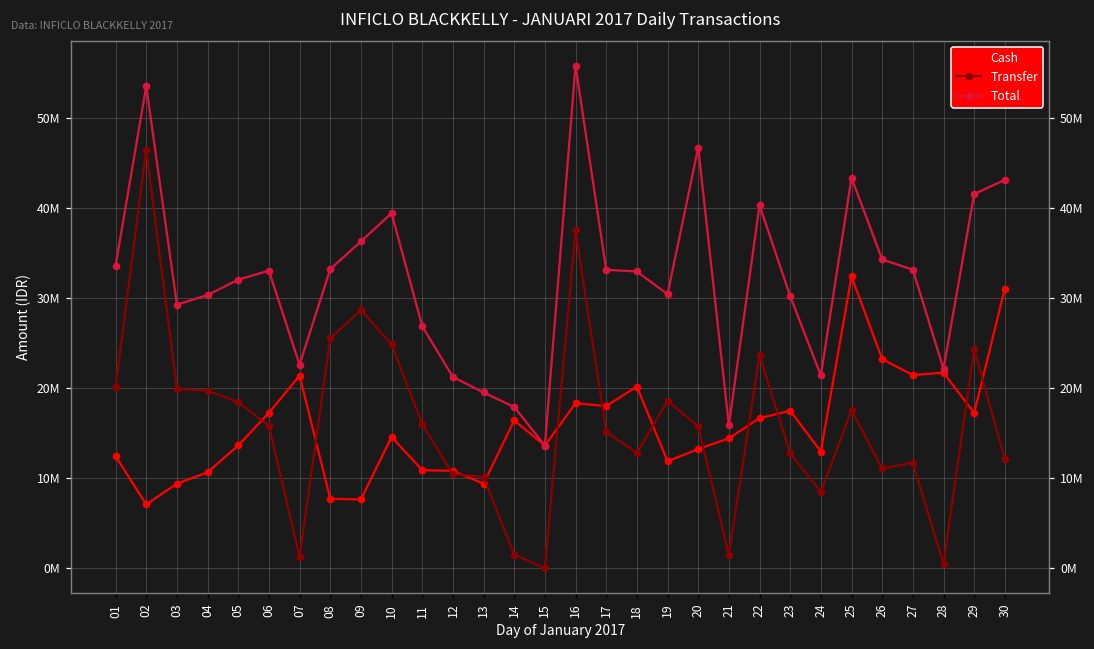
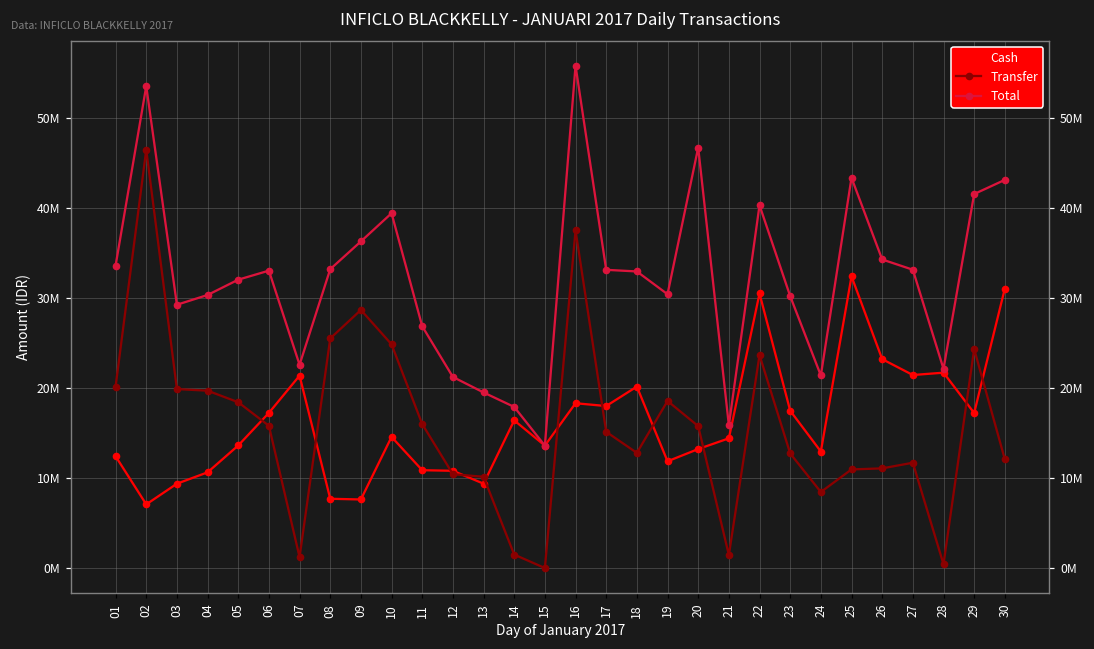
Cash, 22: 17000000 -> 30000000
Transfer, 25: 18000000 -> 11000000
